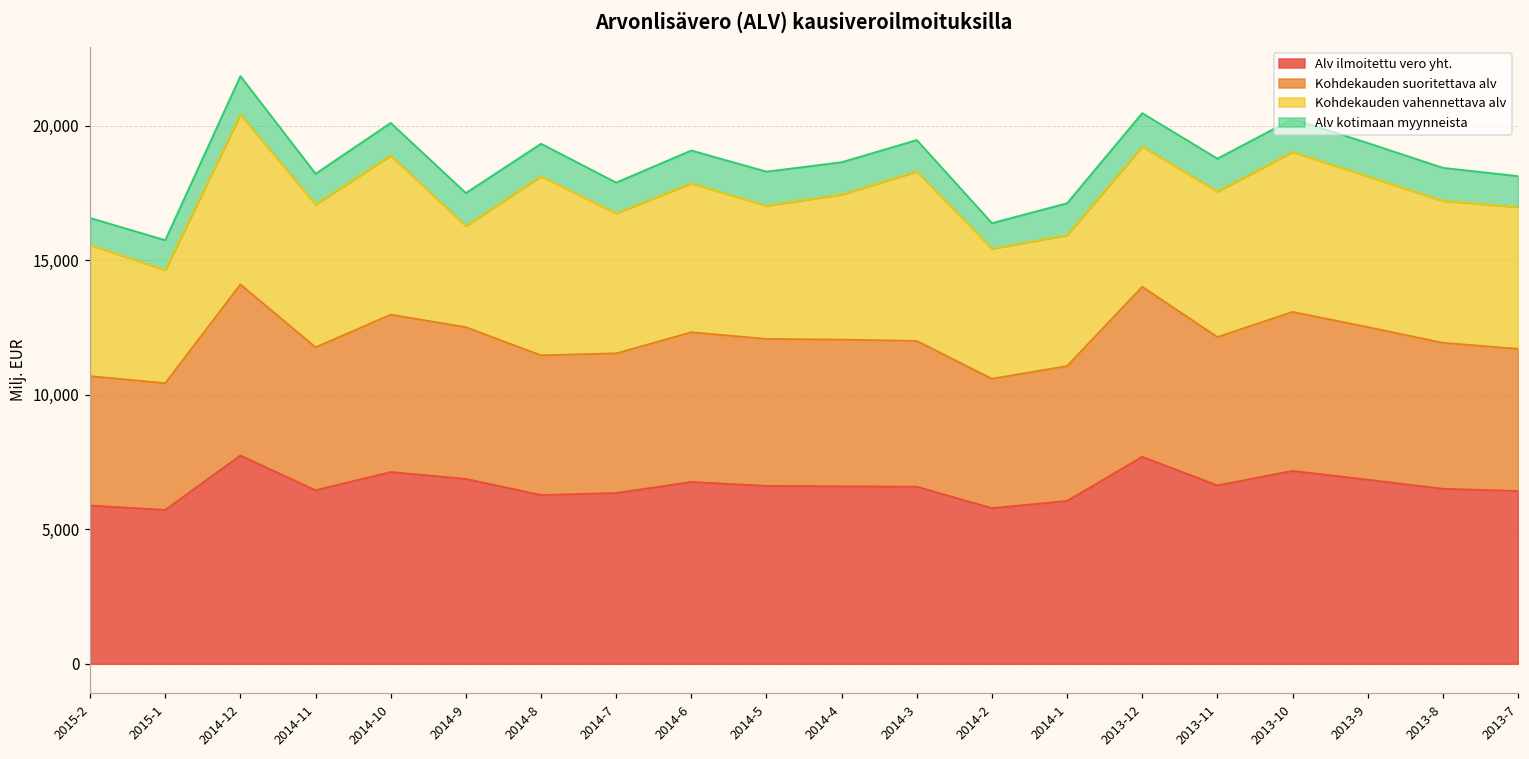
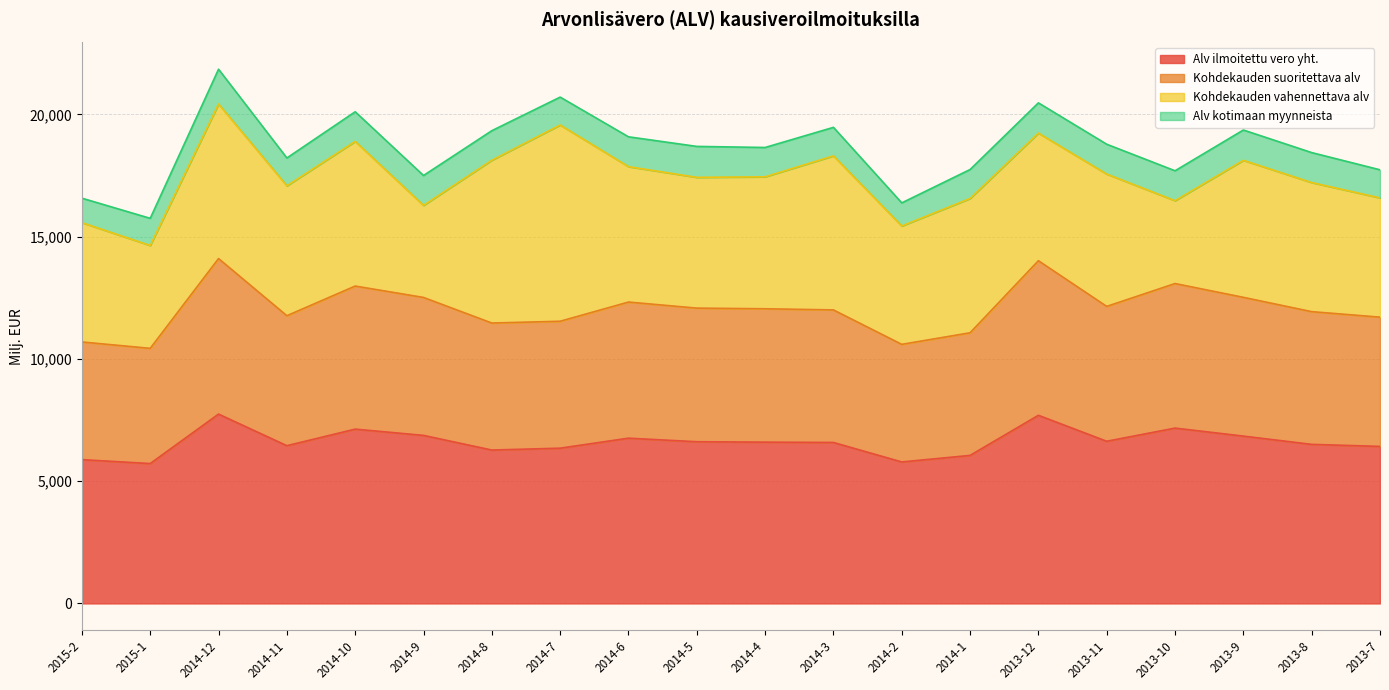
Kohdekauden vahennettava alv, 2014-7: 5,200 -> 8,000
Kohdekauden vahennettava alv, 2014-5: 5,000 -> 5,300
Kohdekauden vahennettava alv, 2014-1: 4,900 -> 5,500
Kohdekauden vahennettava alv, 2013-10: 5,900 -> 3,400
Kohdekauden vahennettava alv, 2013-7: 5,300 -> 4,900
